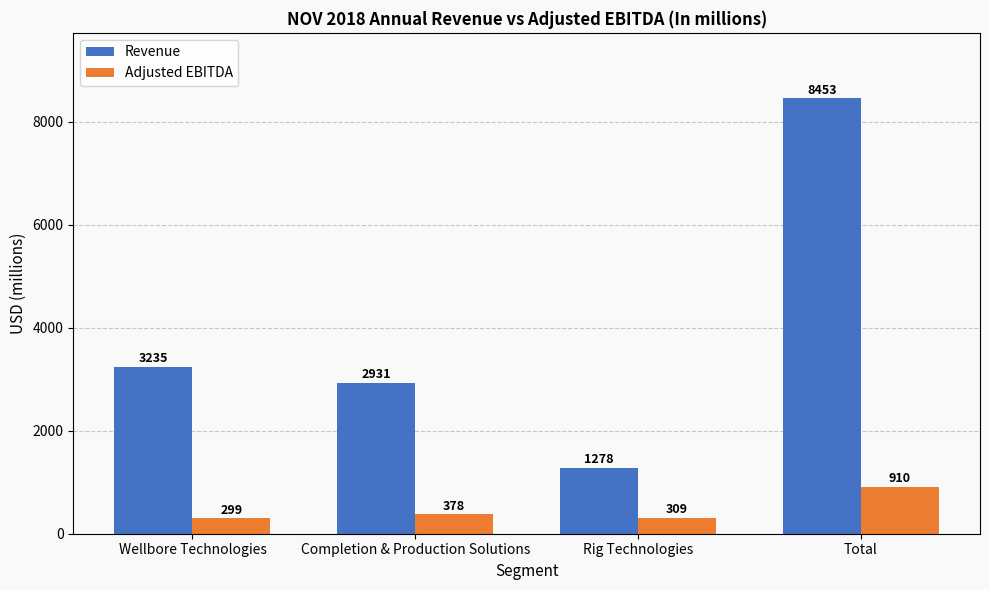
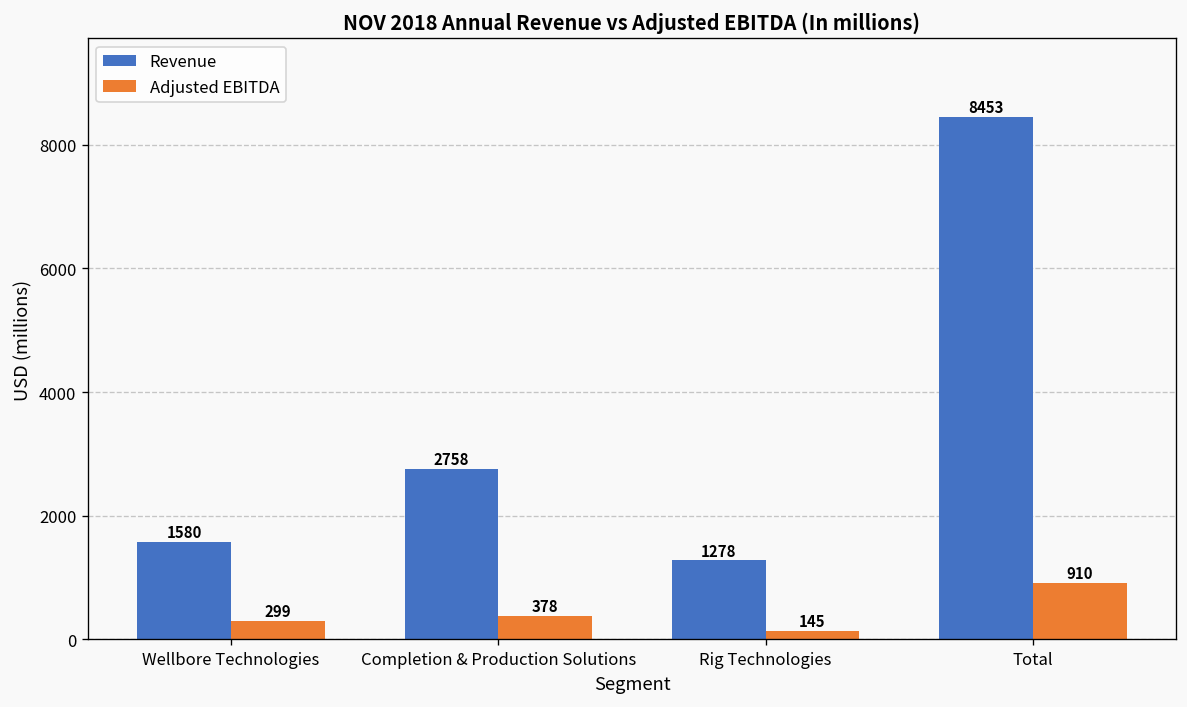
Revenue, Wellbore Technologies: 3235 -> 1580
Revenue, Completion & Production Solutions: 2931 -> 2758
Adjusted EBITDA, Rig Technologies: 309 -> 145
